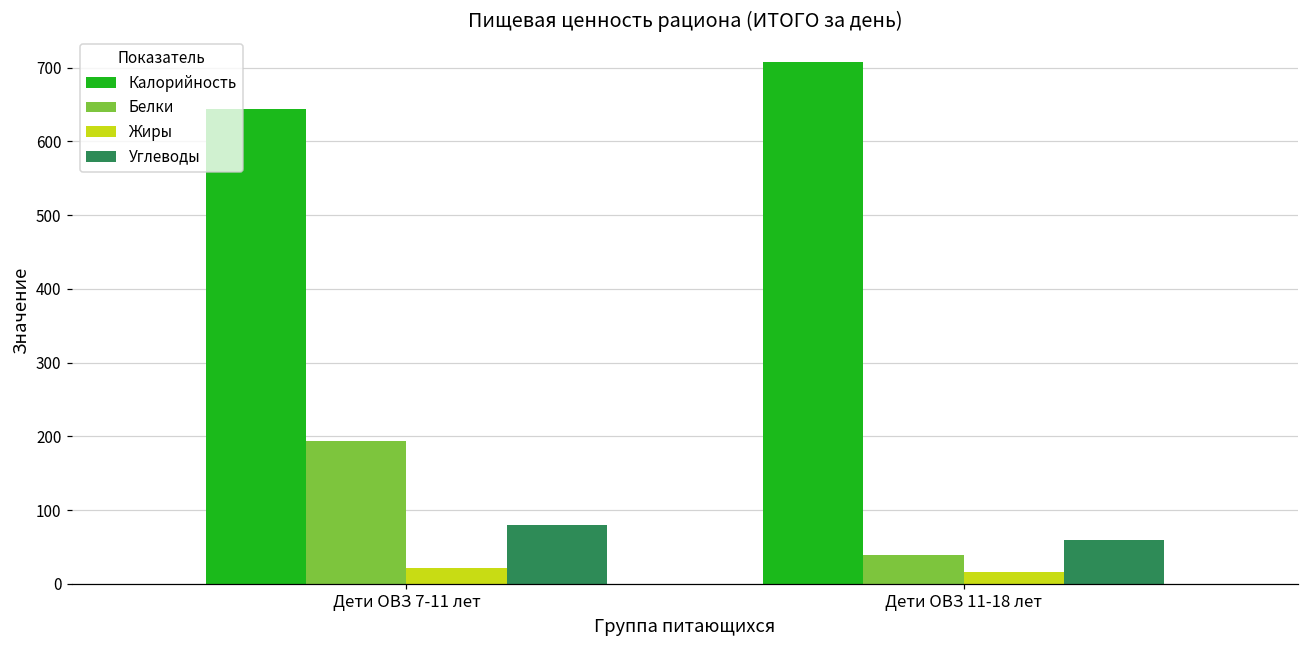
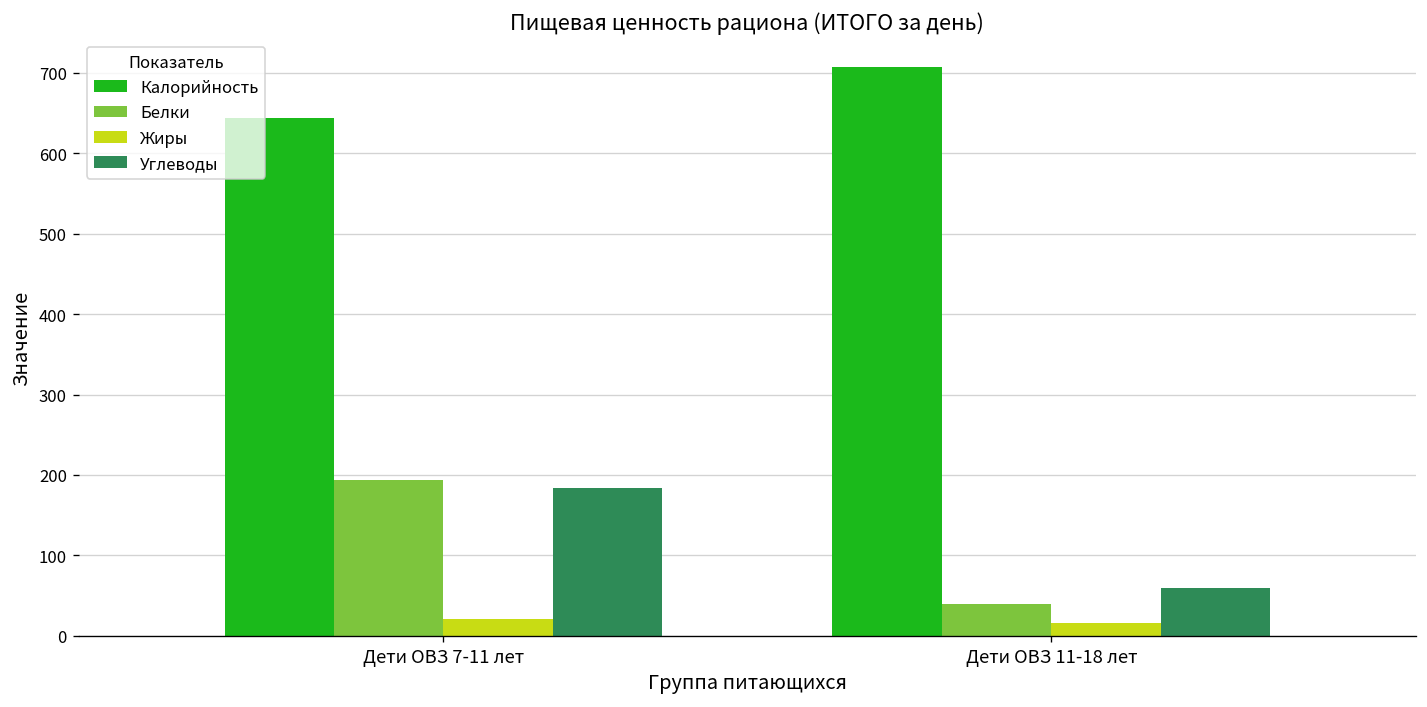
Углеводы, Дети ОВЗ 7-11 лет: 80 -> 180
